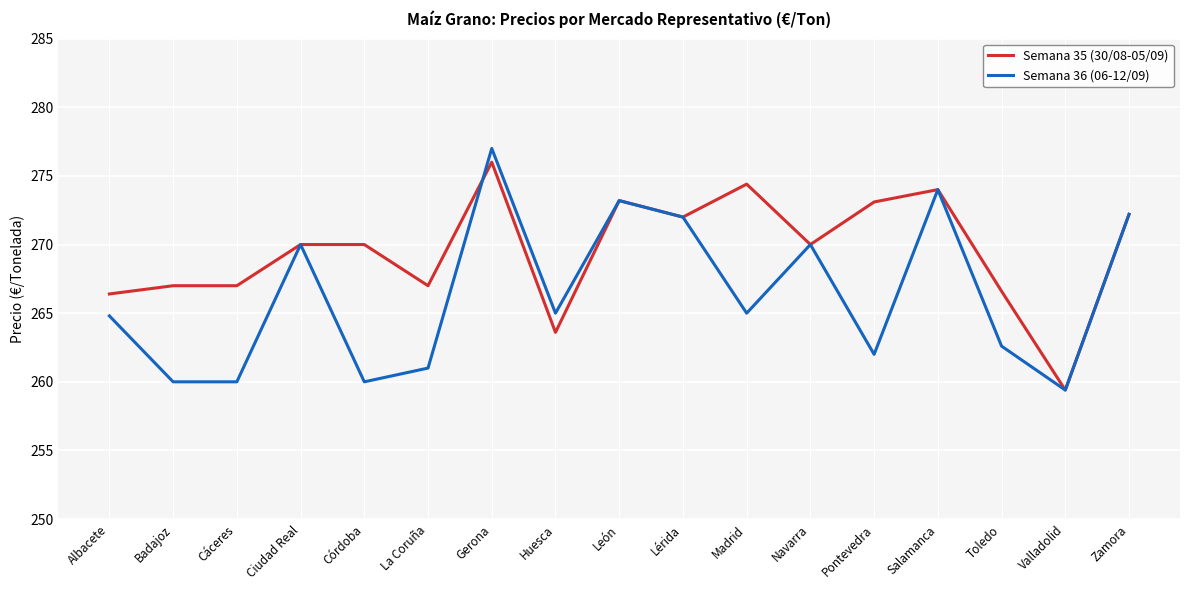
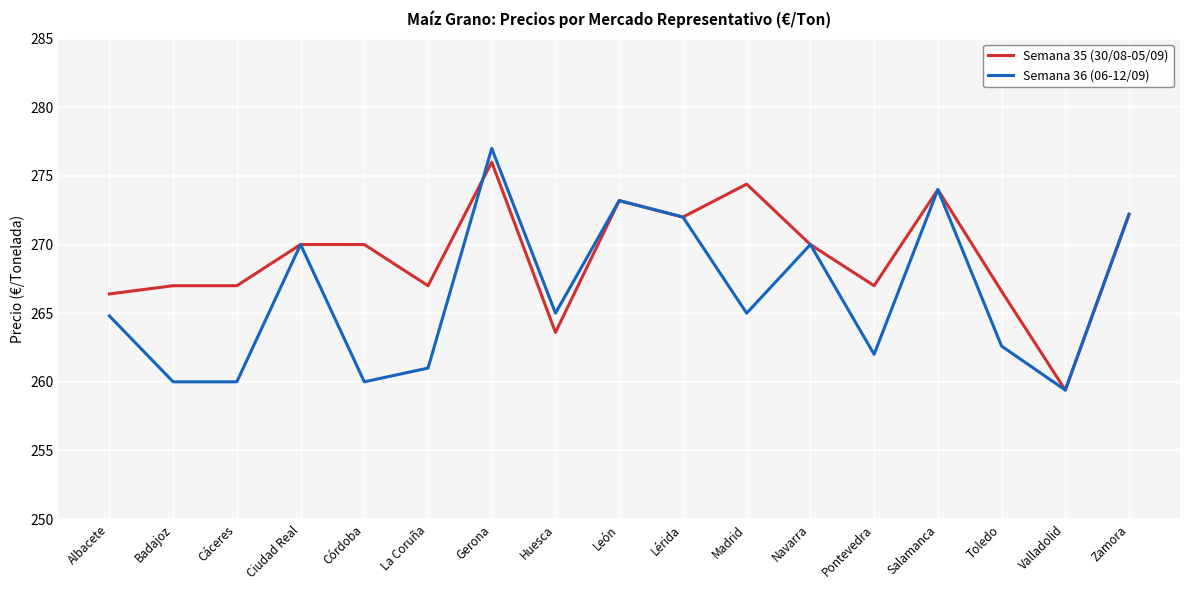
Semana 35 (30/08-05/09), Pontevedra: 273.1 -> 267.0
